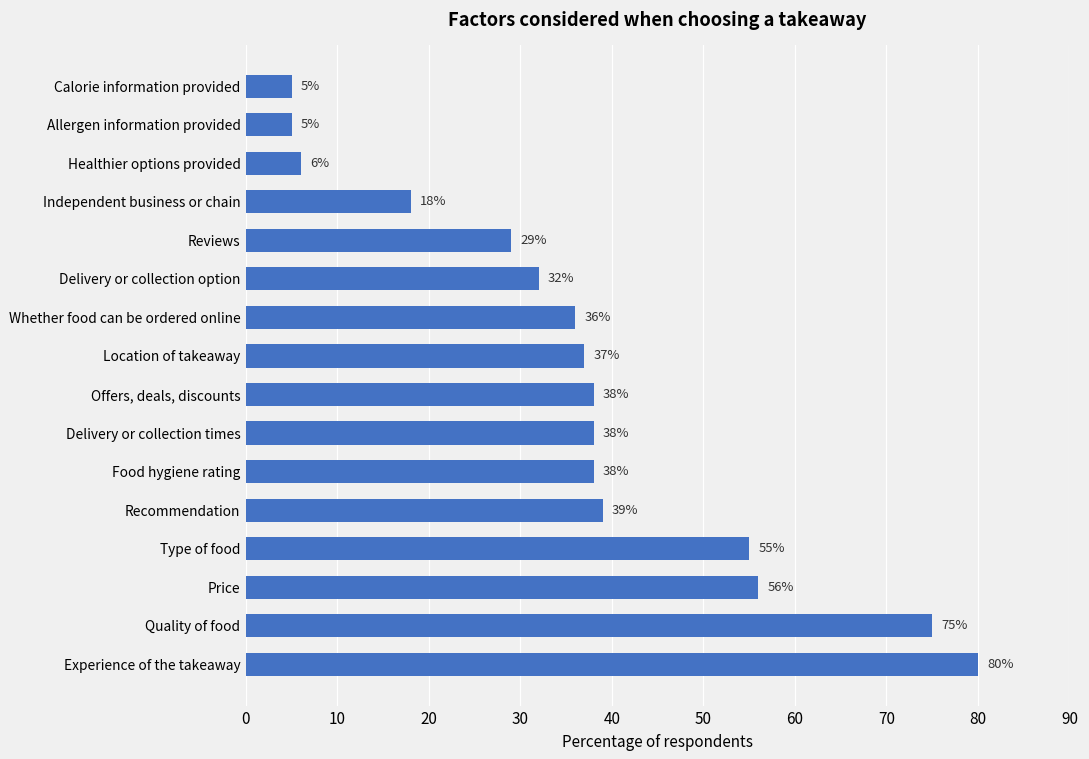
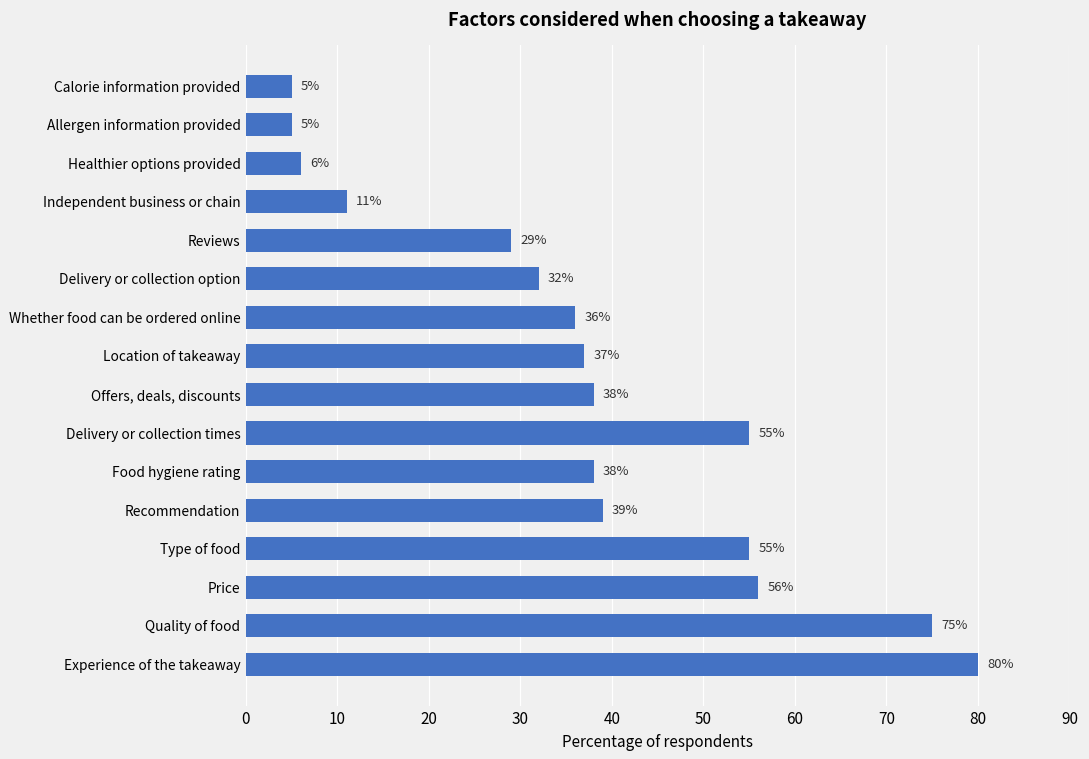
Independent business or chain: 18% -> 11%
Delivery or collection times: 38% -> 55%
